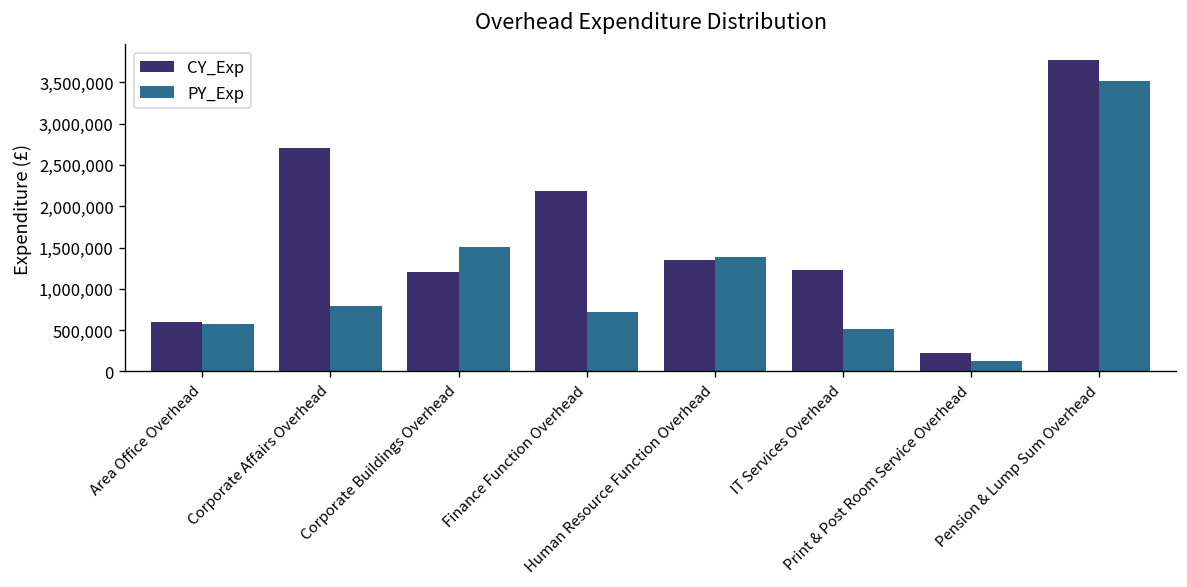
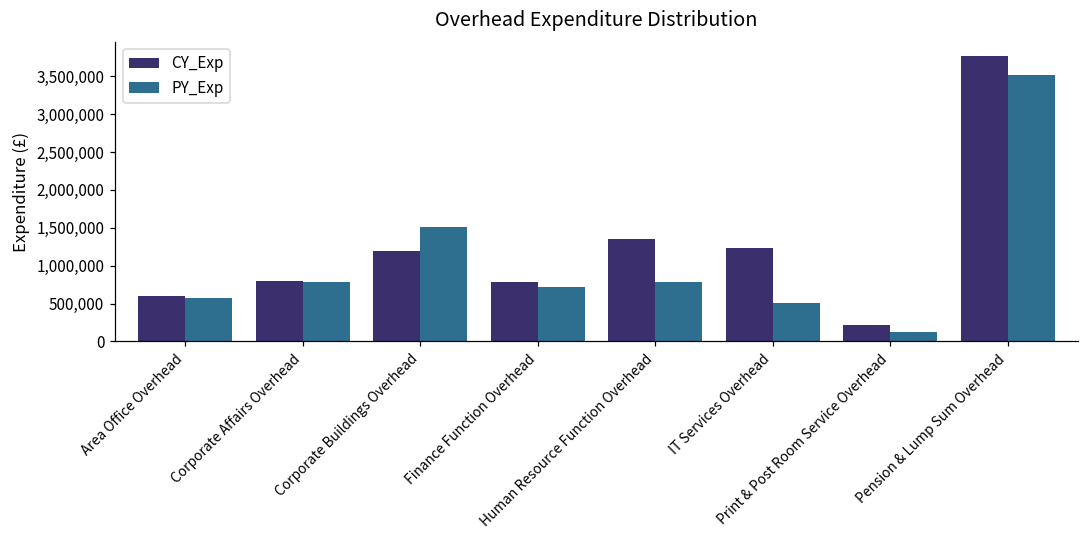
CY_Exp, Corporate Affairs Overhead: 2,700,000 -> 800,000
CY_Exp, Finance Function Overhead: 2,200,000 -> 800,000
PY_Exp, Human Resource Function Overhead: 1,400,000 -> 800,000
